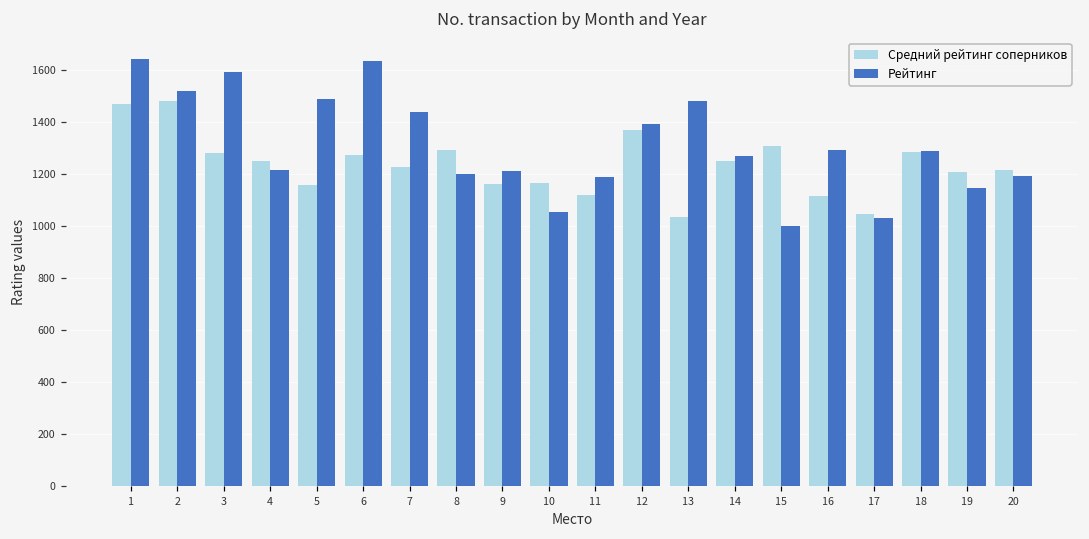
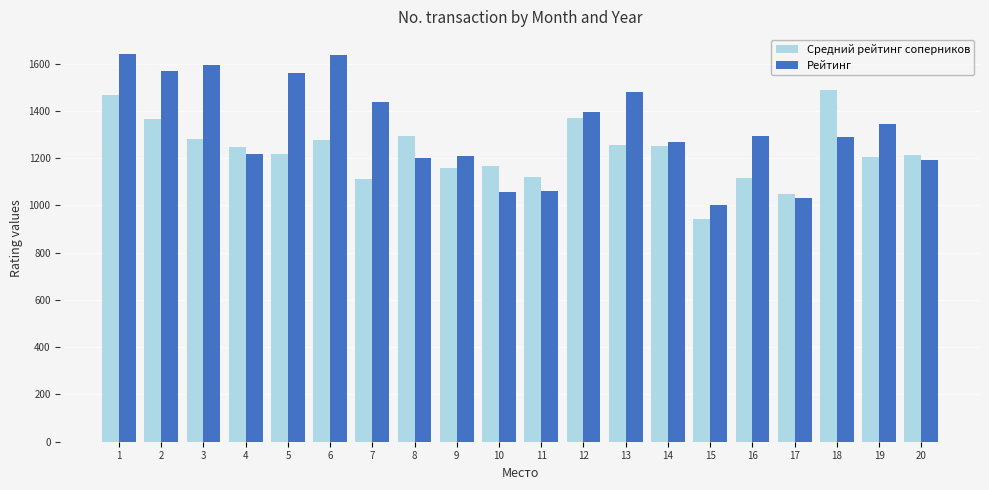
Средний рейтинг соперников, 2: 1480 -> 1370
Рейтинг, 2: 1520 -> 1570
Средний рейтинг соперников, 5: 1160 -> 1220
Рейтинг, 5: 1490 -> 1560
Средний рейтинг соперников, 7: 1230 -> 1110
Рейтинг, 11: 1190 -> 1060
Средний рейтинг соперников, 13: 1040 -> 1260
Средний рейтинг соперников, 15: 1310 -> 940
Средний рейтинг соперников, 18: 1290 -> 1490
Рейтинг, 19: 1150 -> 1350
